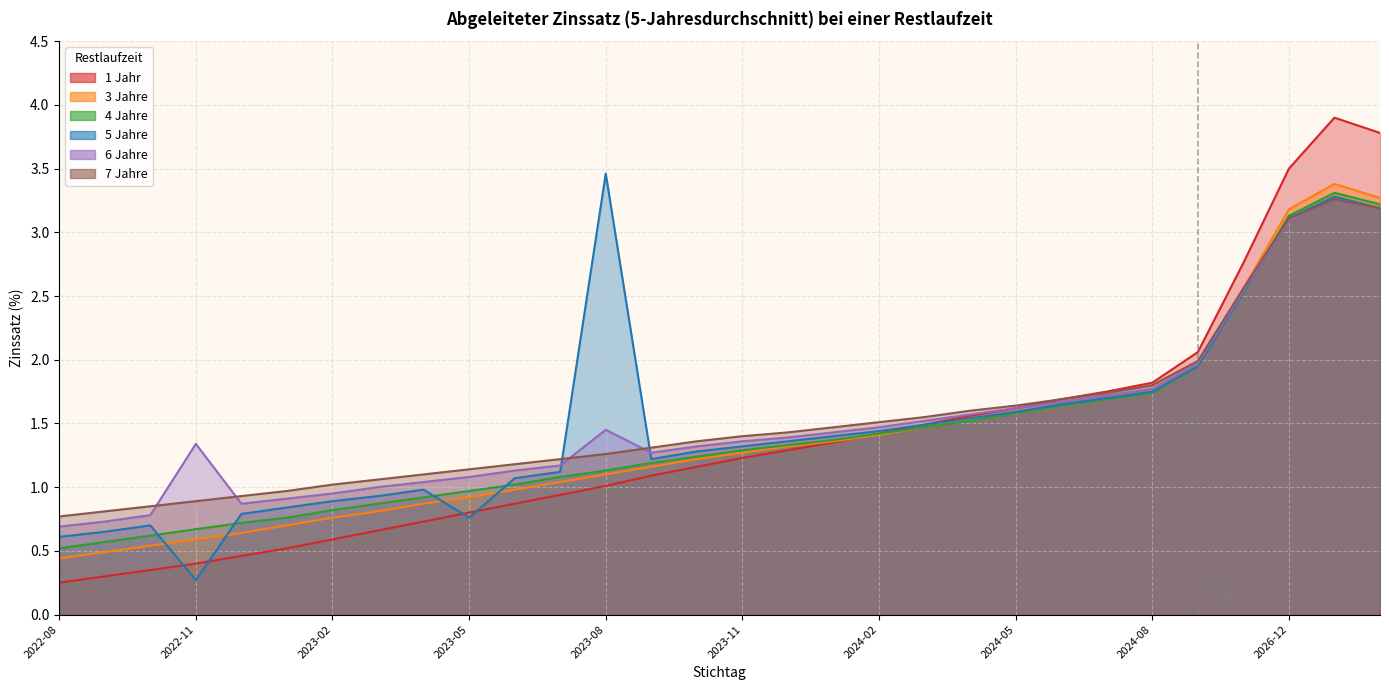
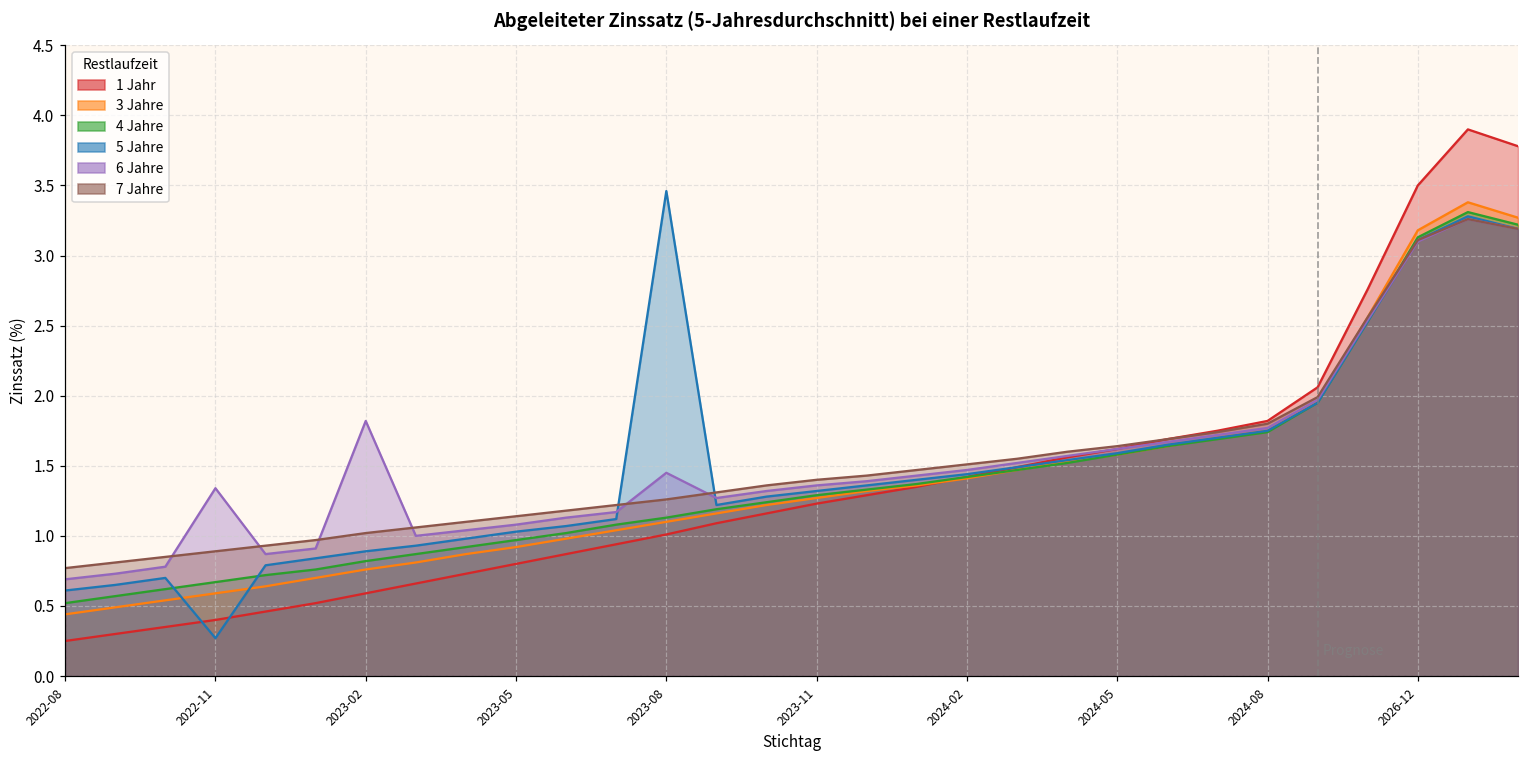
6 Jahre, 2023-02: 0.95 -> 1.82
5 Jahre, 2023-05: 0.76 -> 1.03
